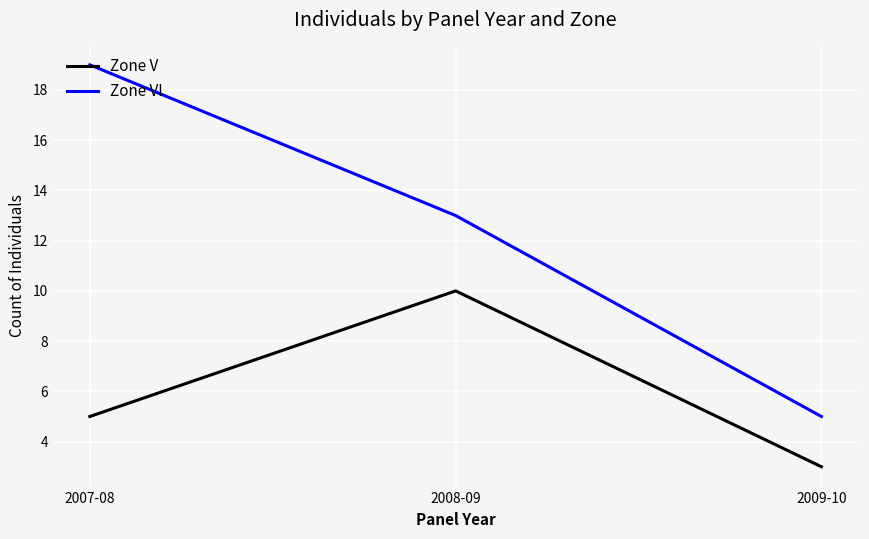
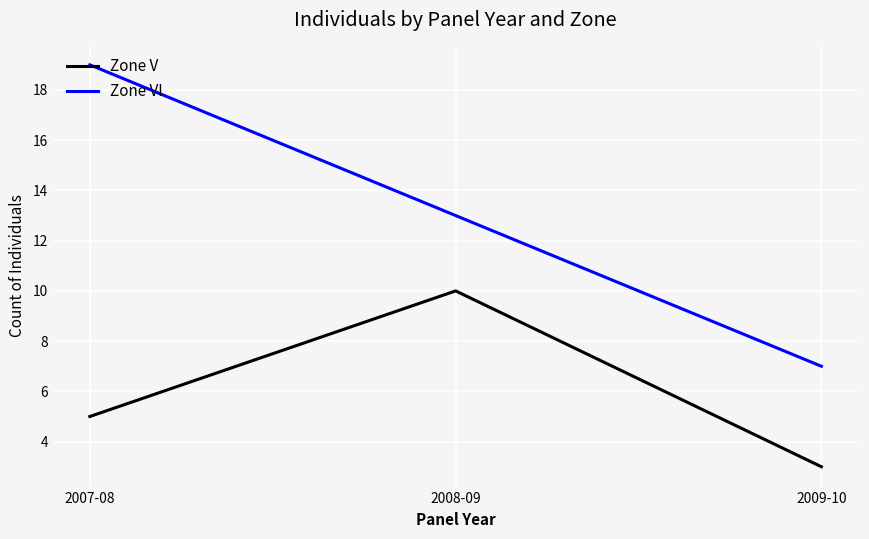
Zone VI, 2009-10: 5 -> 7
